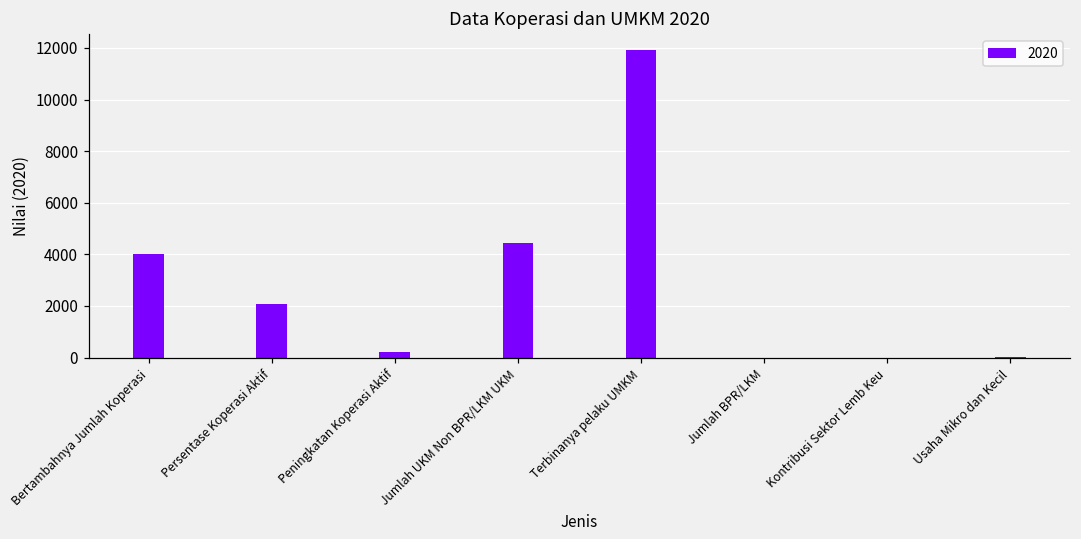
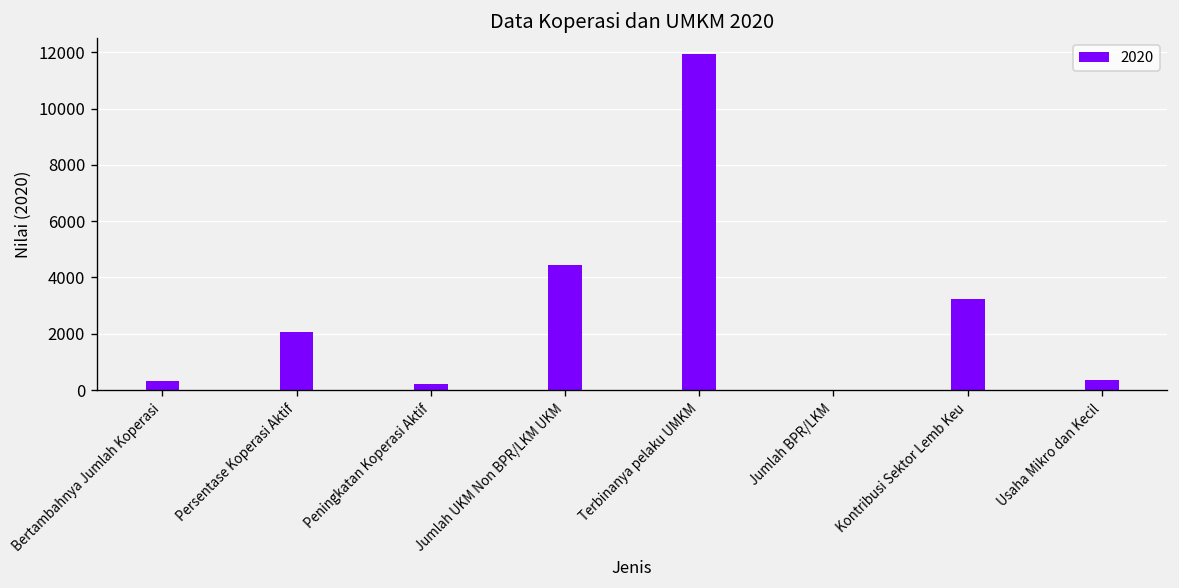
Bertambahnya Jumlah Koperasi: 4000 -> 300
Kontribusi Sektor Lemb Keu: 0 -> 3300
Usaha Mikro dan Kecil: 0 -> 300
